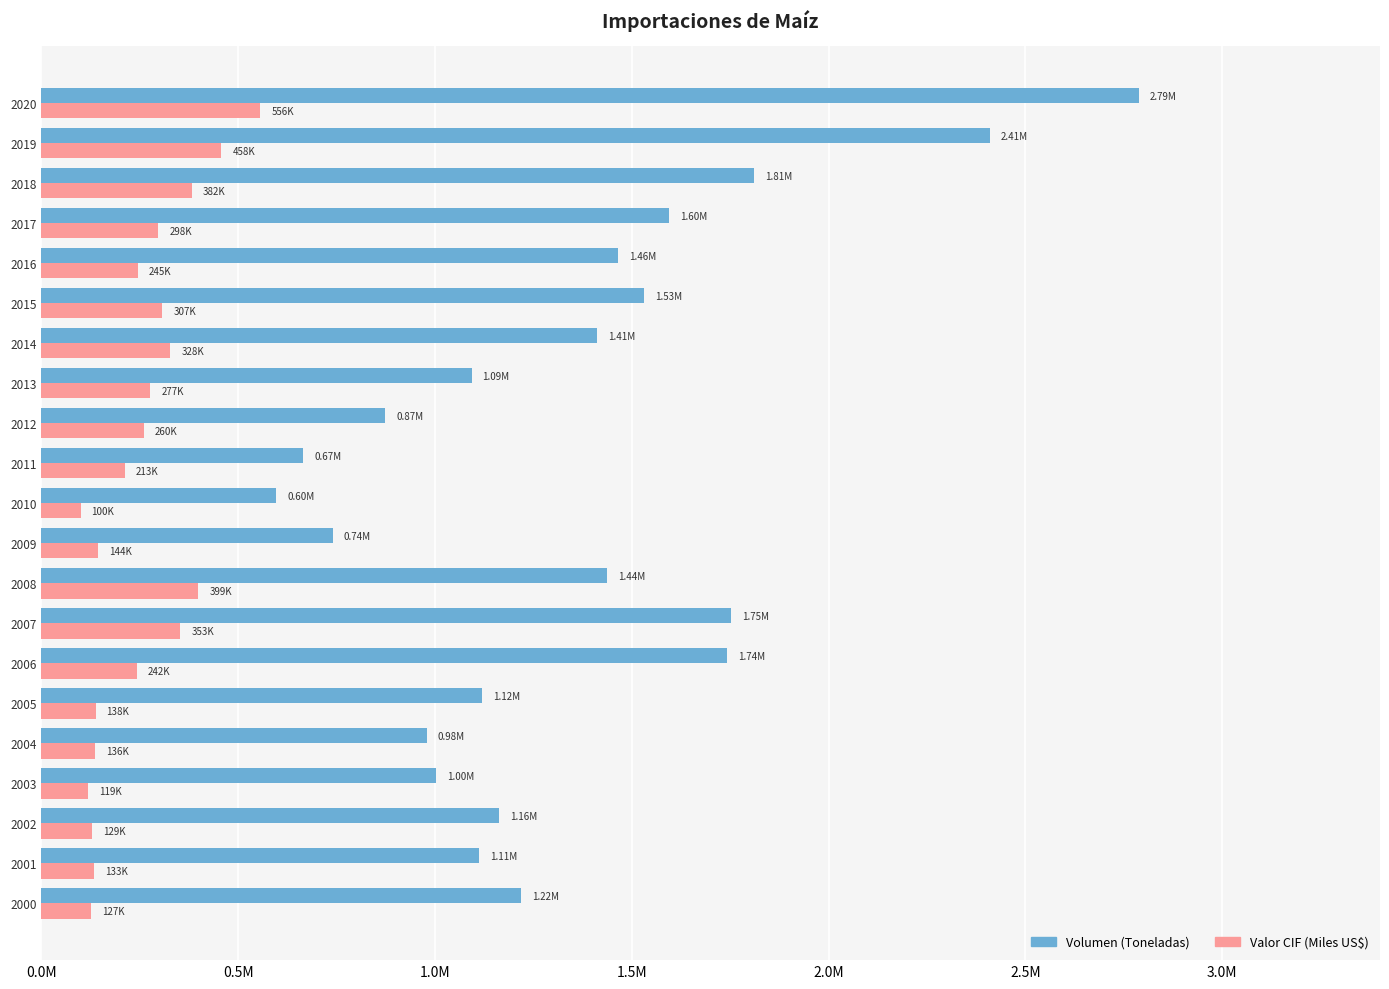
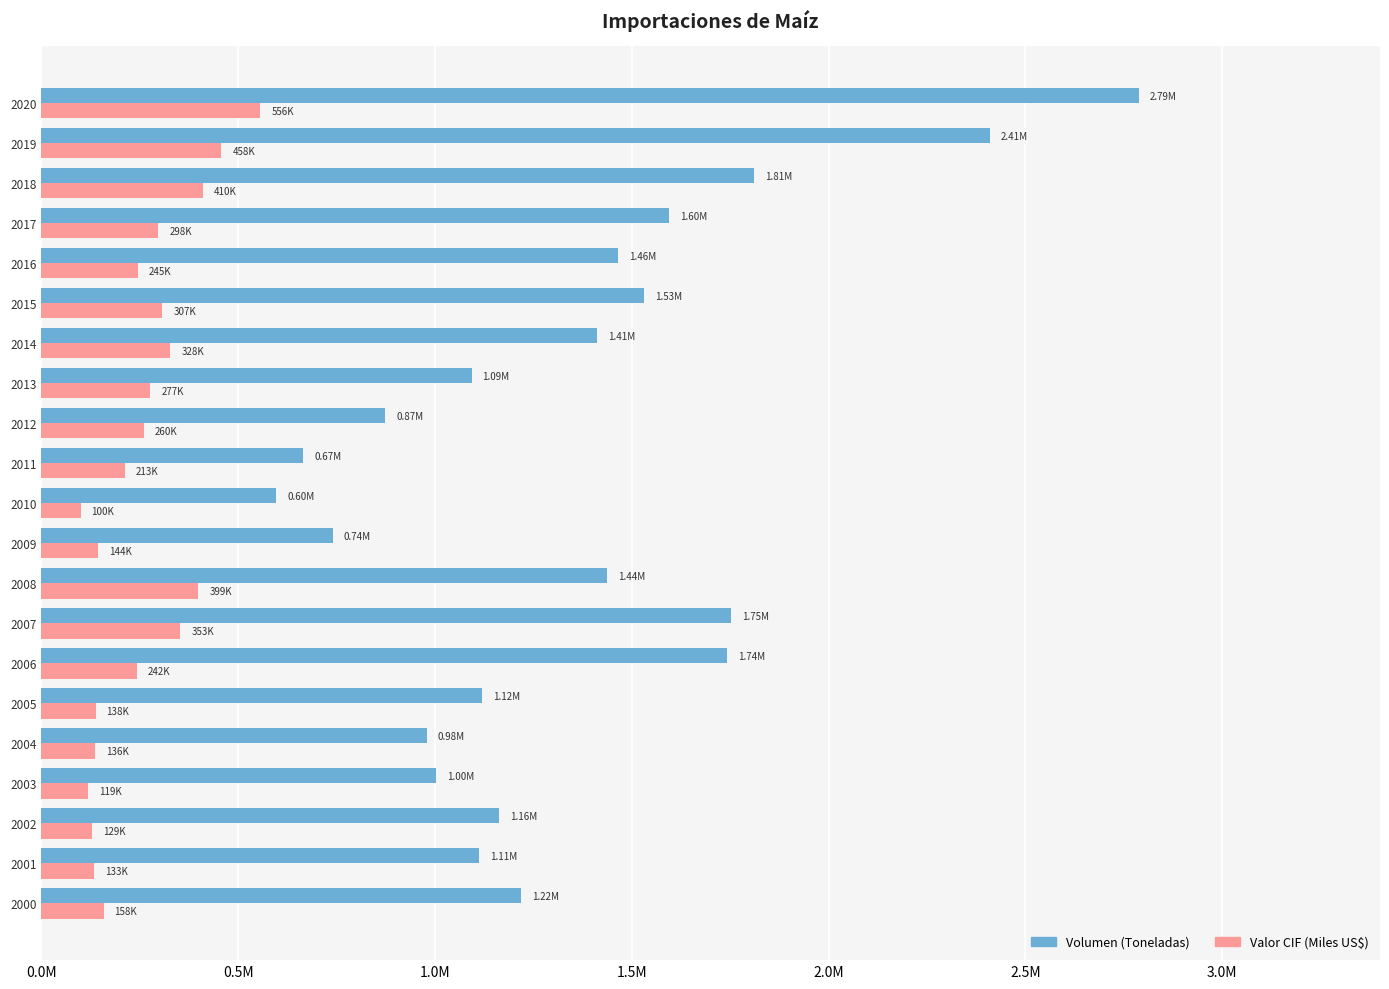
Valor CIF (Miles US$), 2018: 382K -> 410K
Valor CIF (Miles US$), 2000: 127K -> 158K
